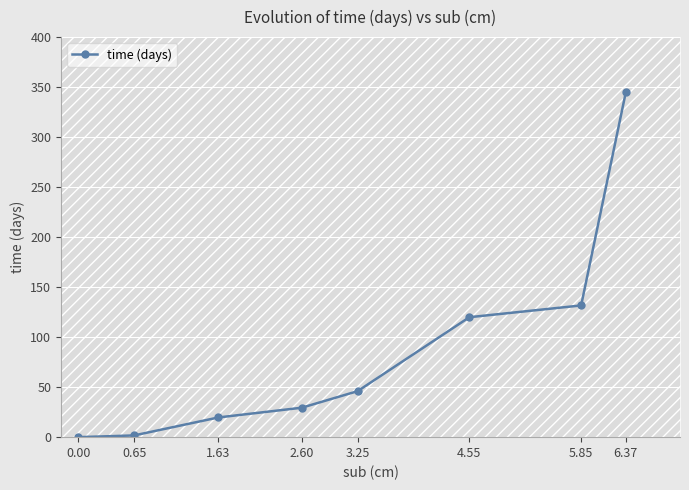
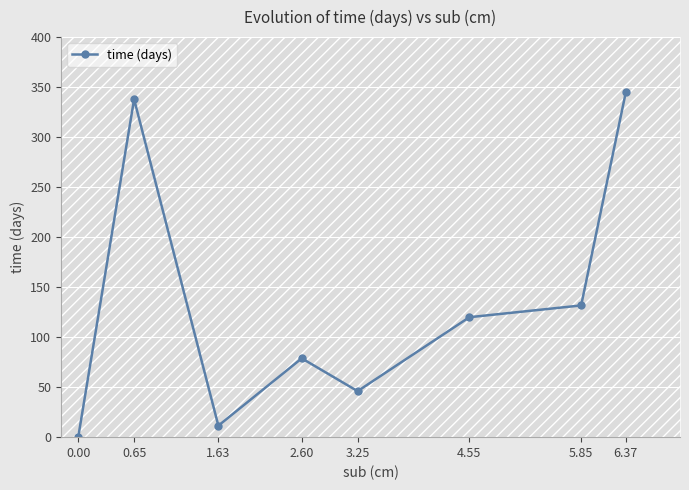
0.65: 2 -> 338
1.63: 20 -> 12
2.60: 29 -> 79
